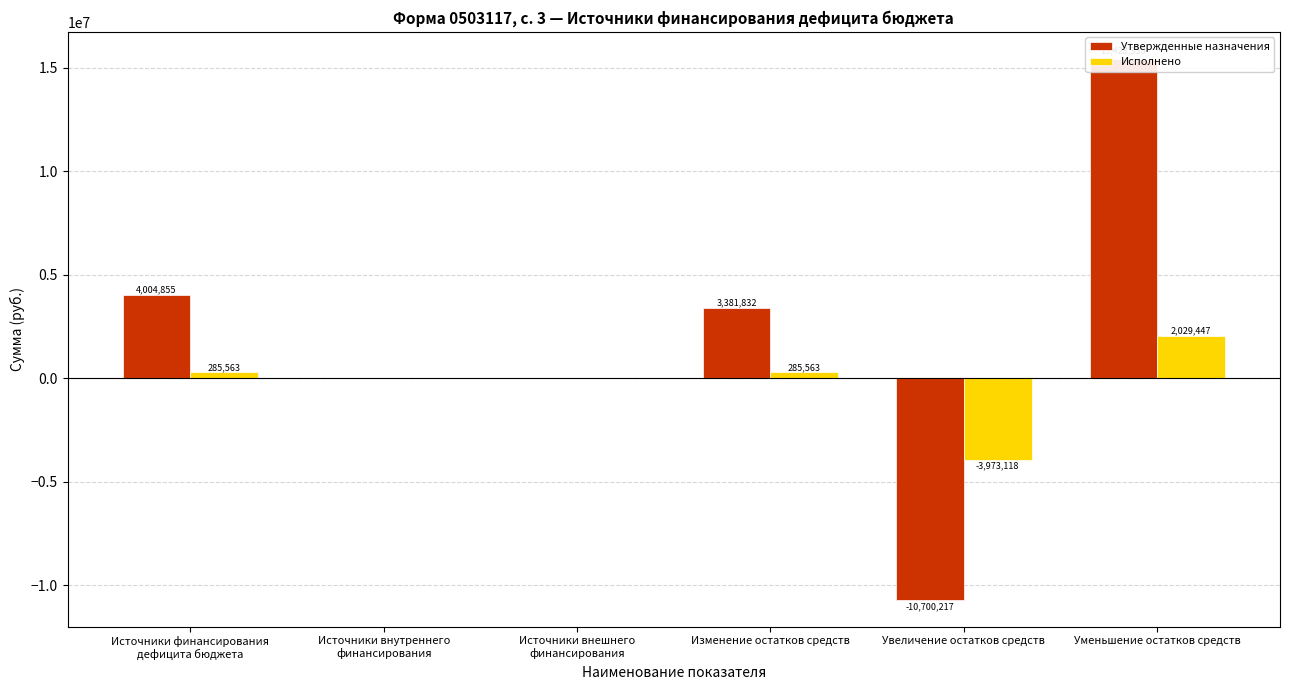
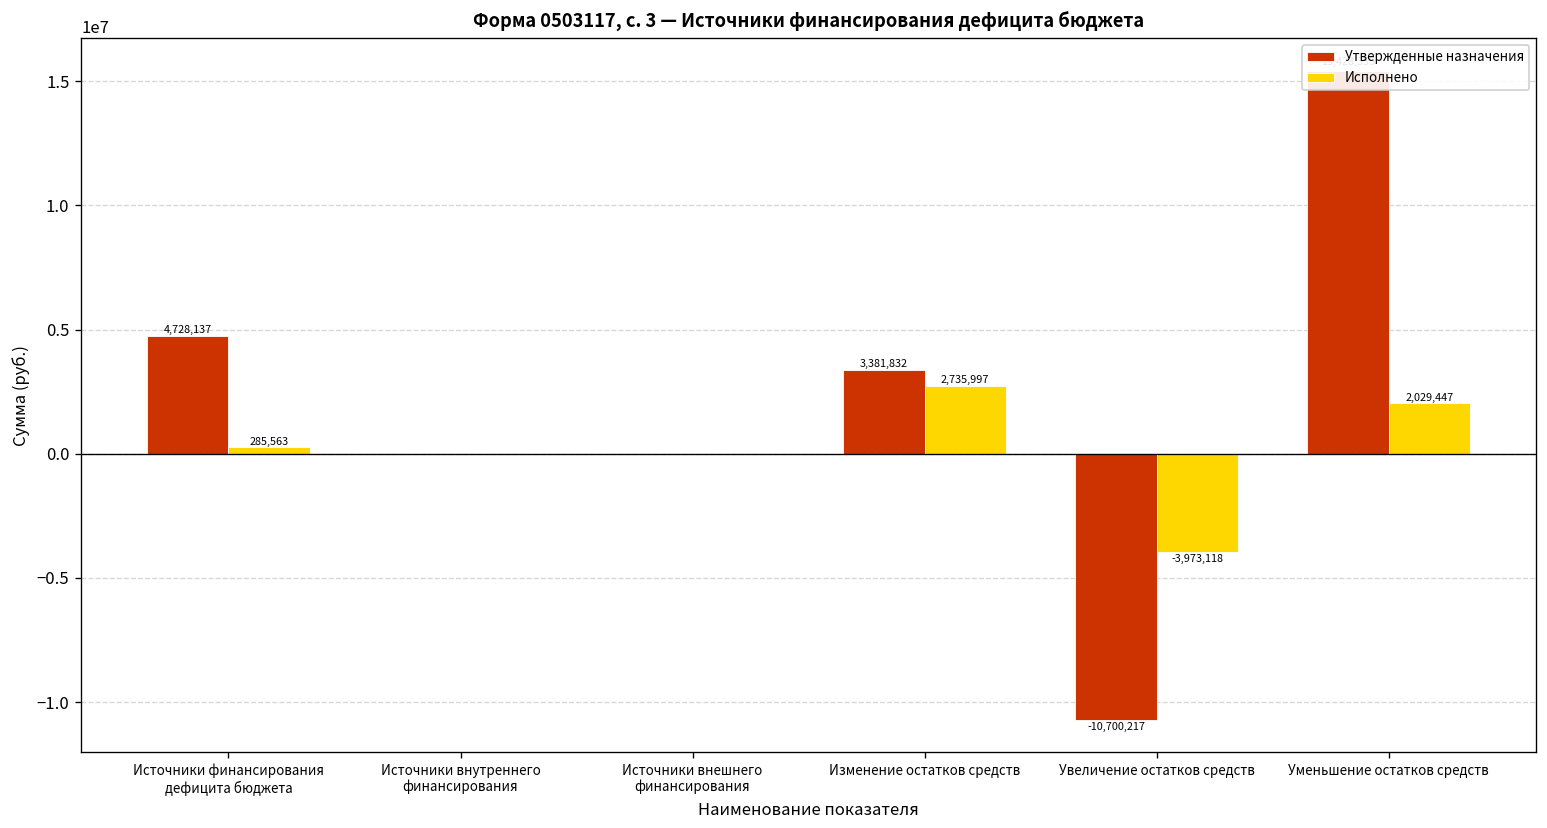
Утвержденные назначения, Источники финансирования дефицита бюджета: 4,004,855 -> 4,728,137
Исполнено, Изменение остатков средств: 285,563 -> 2,735,997
